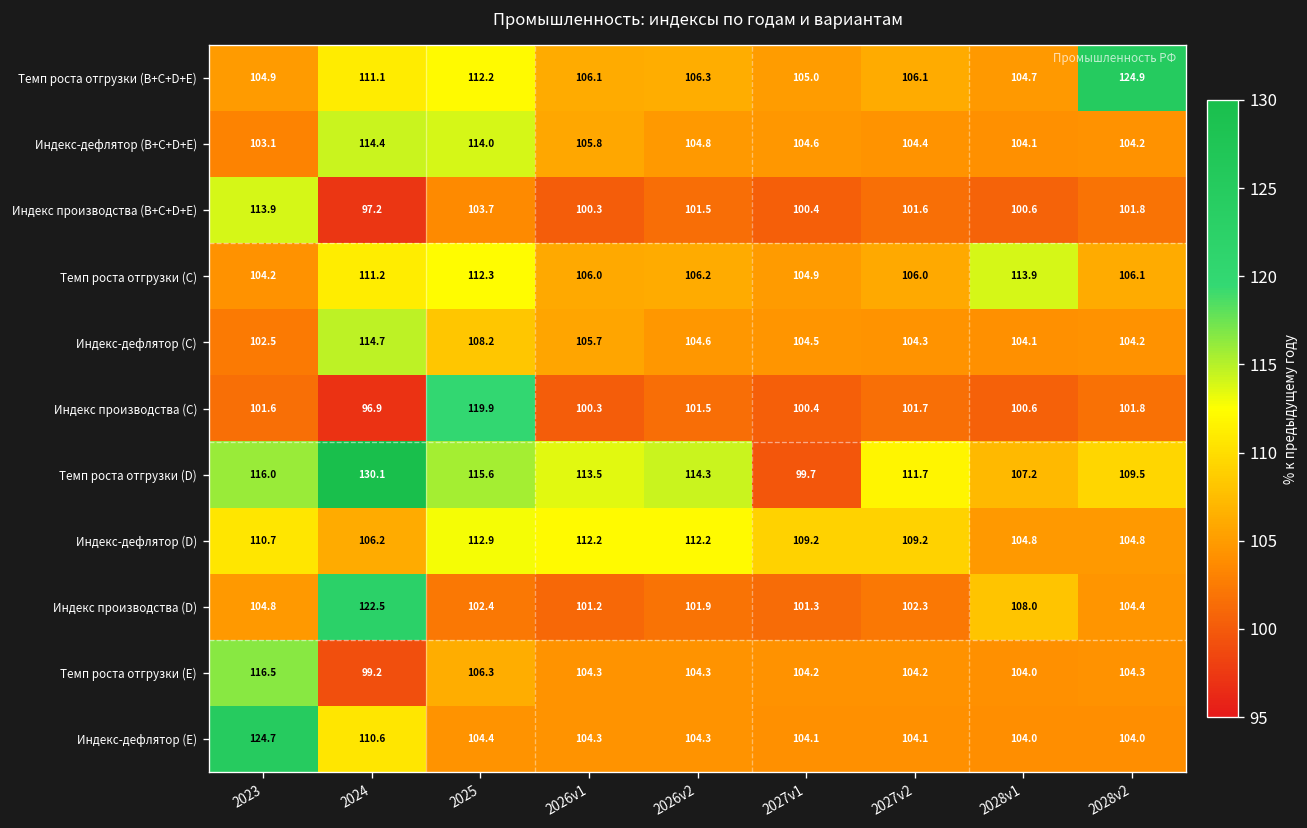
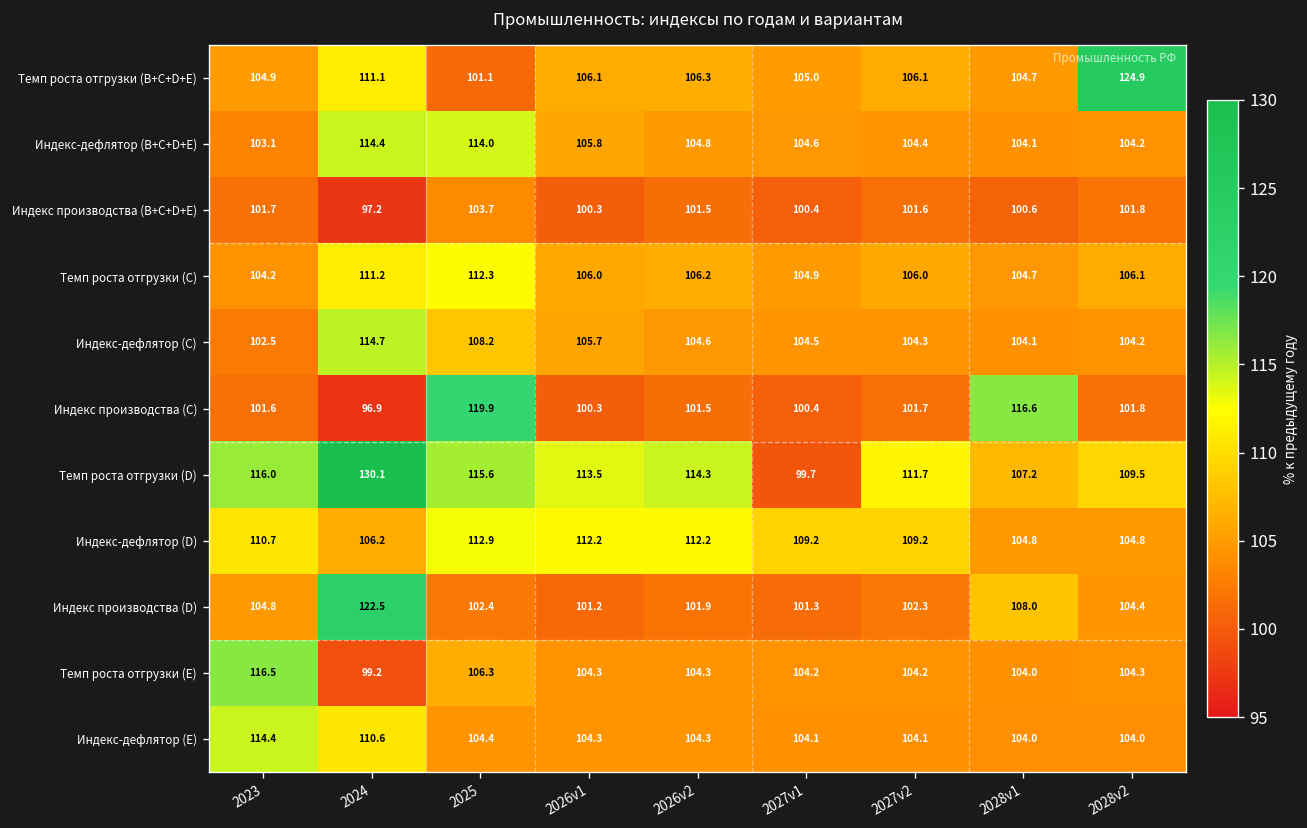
Темп роста отгрузки (B+C+D+E), 2025: 112.2 -> 101.1
Индекс производства (B+C+D+E), 2023: 113.9 -> 101.7
Темп роста отгрузки (C), 2028v1: 113.9 -> 104.7
Индекс производства (C), 2028v1: 100.6 -> 116.6
Индекс-дефлятор (E), 2023: 124.7 -> 114.4
